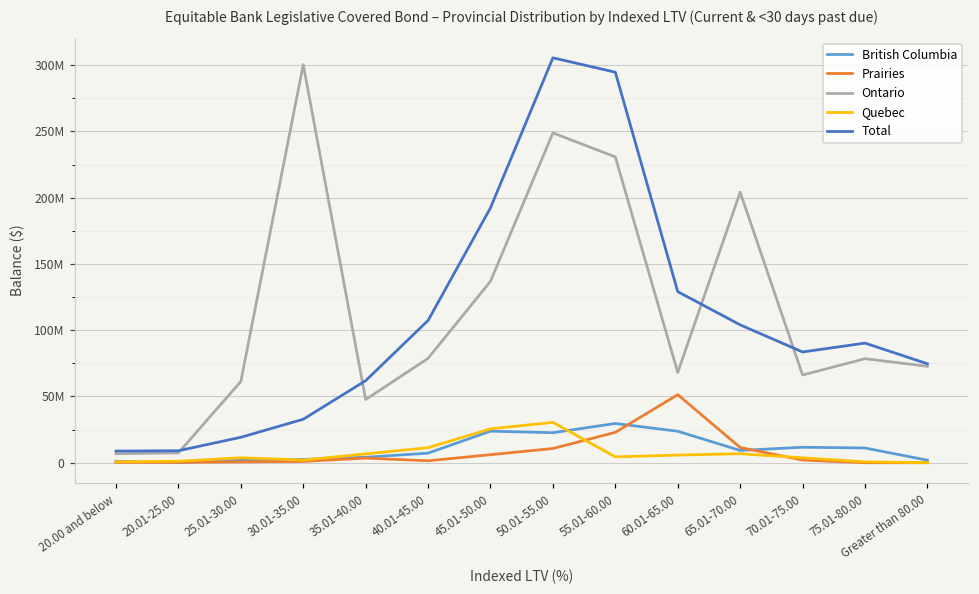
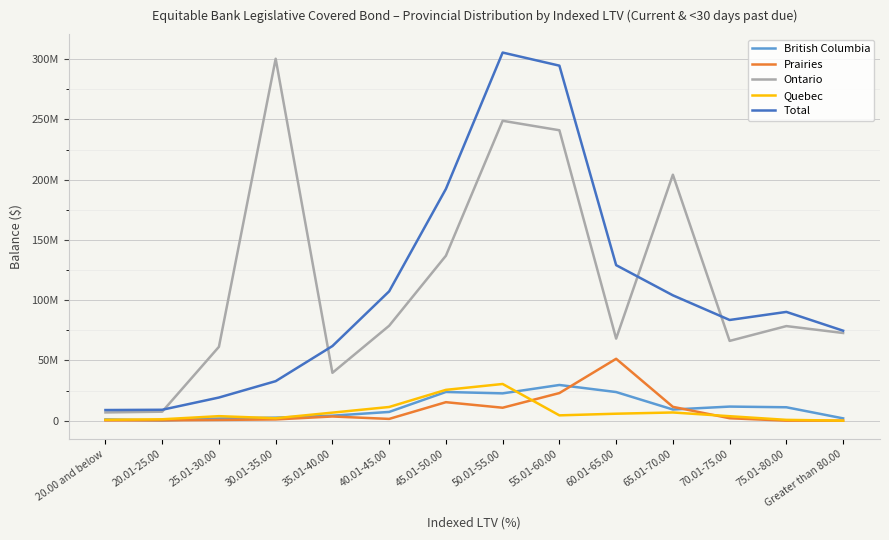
Ontario, 35.01-40.00: 48000000 -> 40000000
Prairies, 45.01-50.00: 6000000 -> 15000000
Ontario, 55.01-60.00: 231000000 -> 241000000
